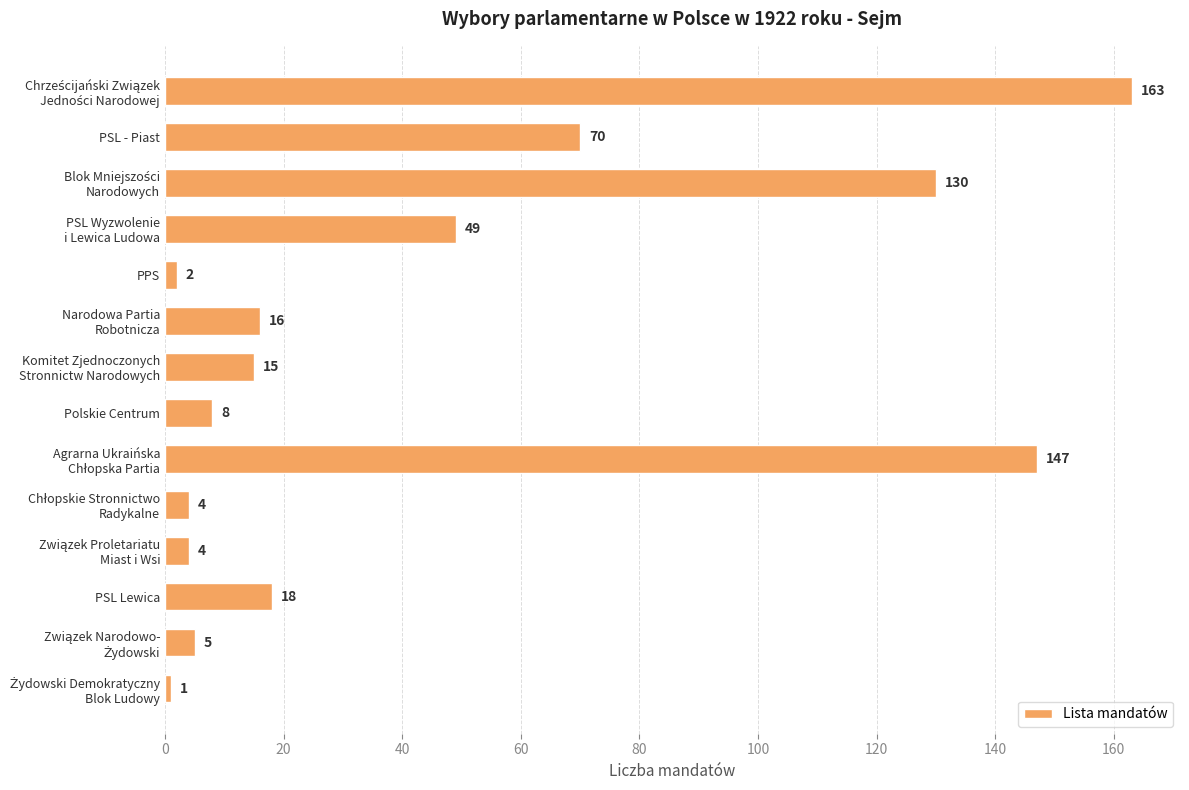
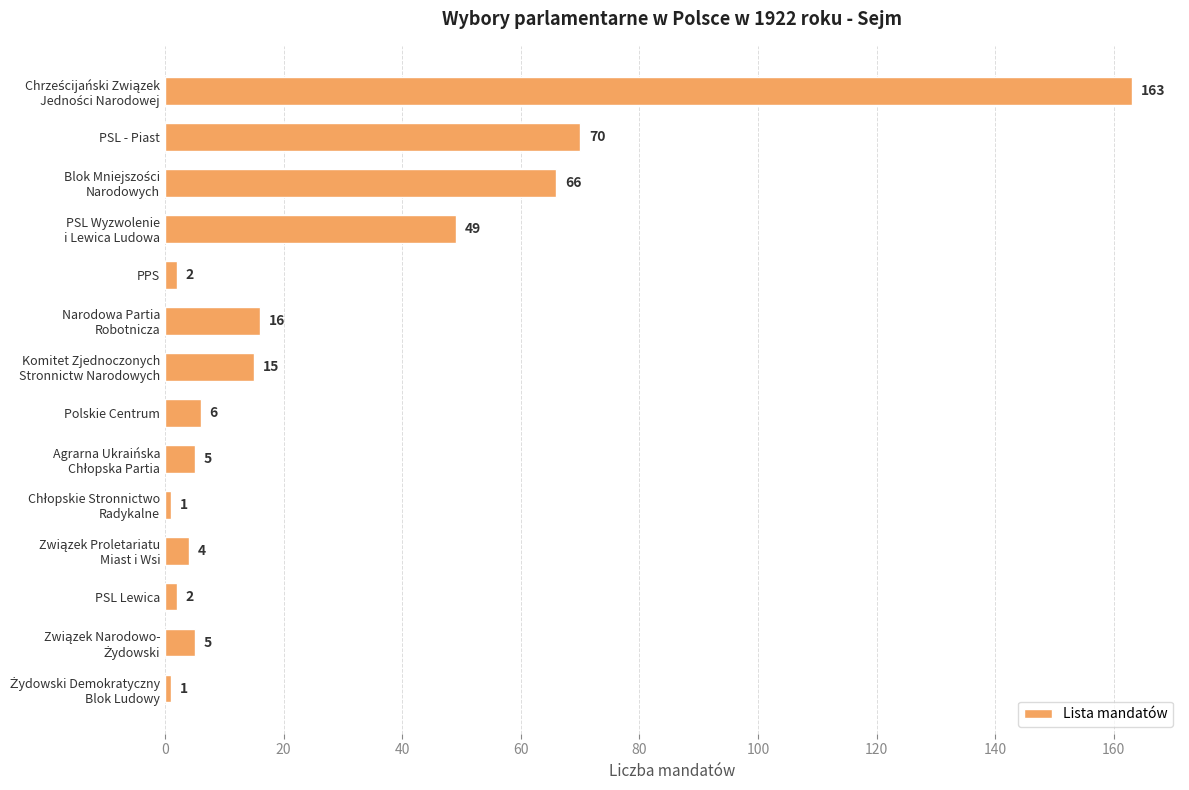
Blok Mniejszości Narodowych: 130 -> 66
Polskie Centrum: 8 -> 6
Agrarna Ukraińska Chłopska Partia: 147 -> 5
Chłopskie Stronnictwo Radykalne: 4 -> 1
PSL Lewica: 18 -> 2
